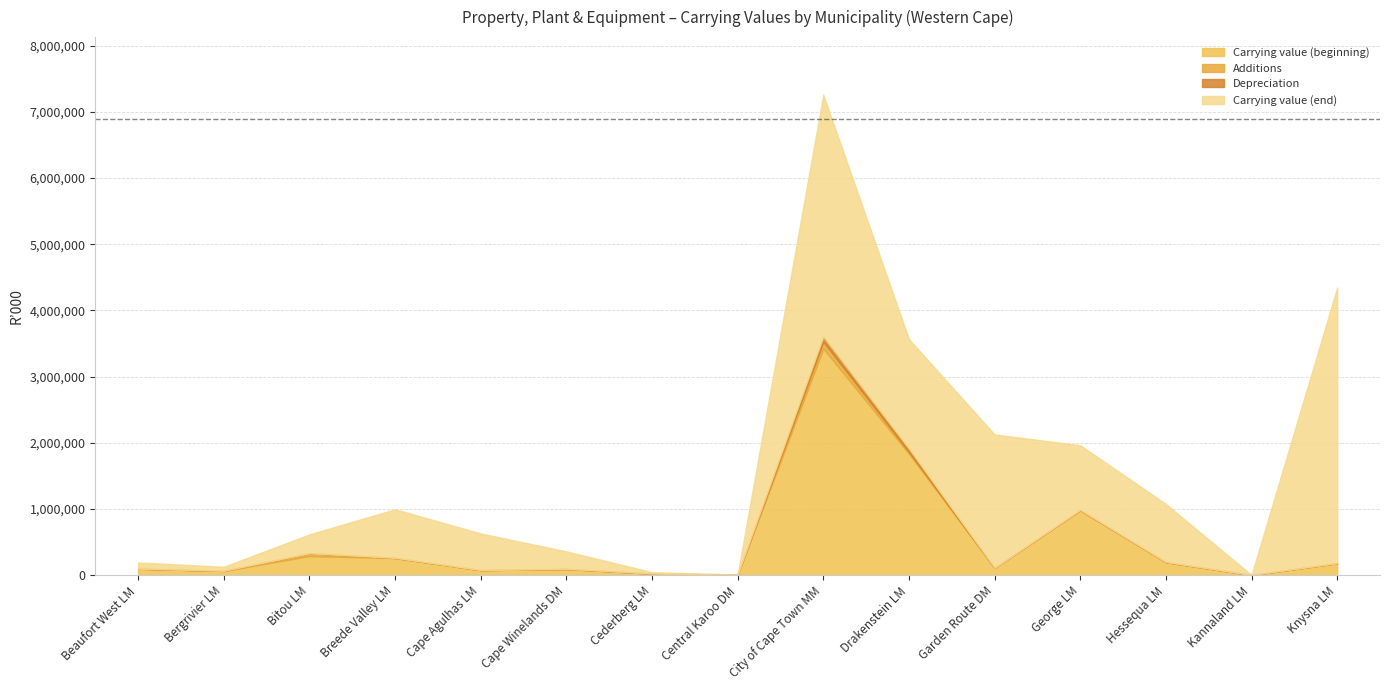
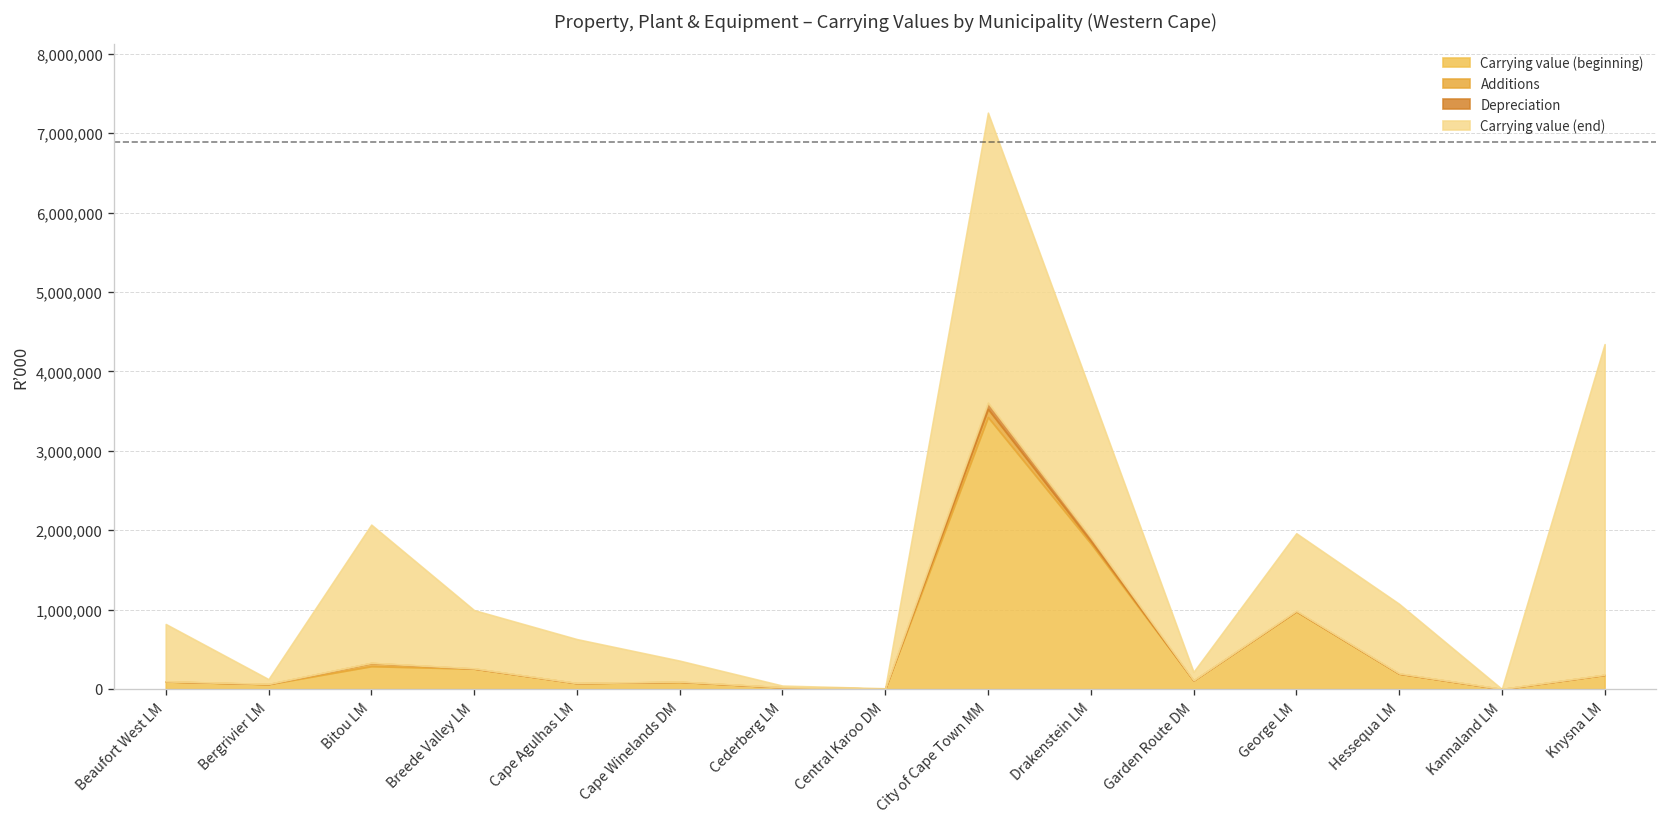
Carrying value (end), Beaufort West LM: 100,000 -> 700,000
Carrying value (end), Bitou LM: 300,000 -> 1,700,000
Carrying value (end), Drakenstein LM: 1,700,000 -> 1,800,000
Carrying value (end), Garden Route DM: 2,000,000 -> 100,000
